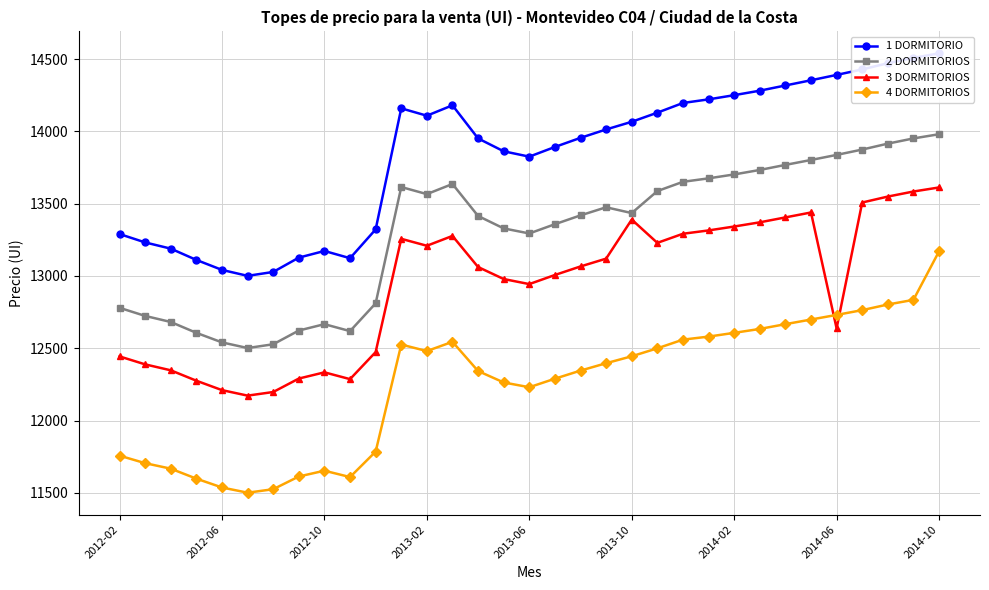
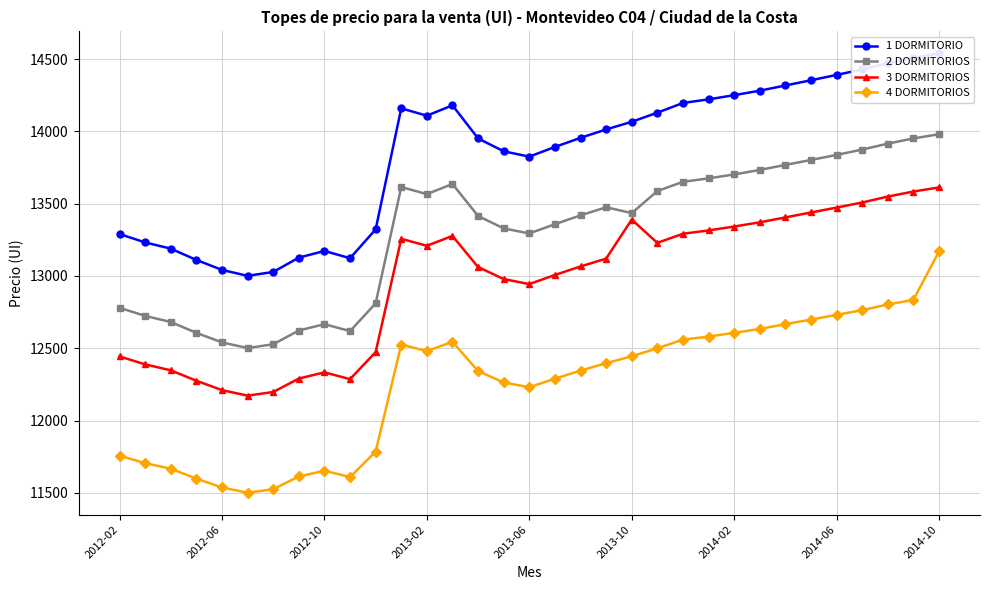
3 DORMITORIOS, 2014-06: 12640 -> 13470
